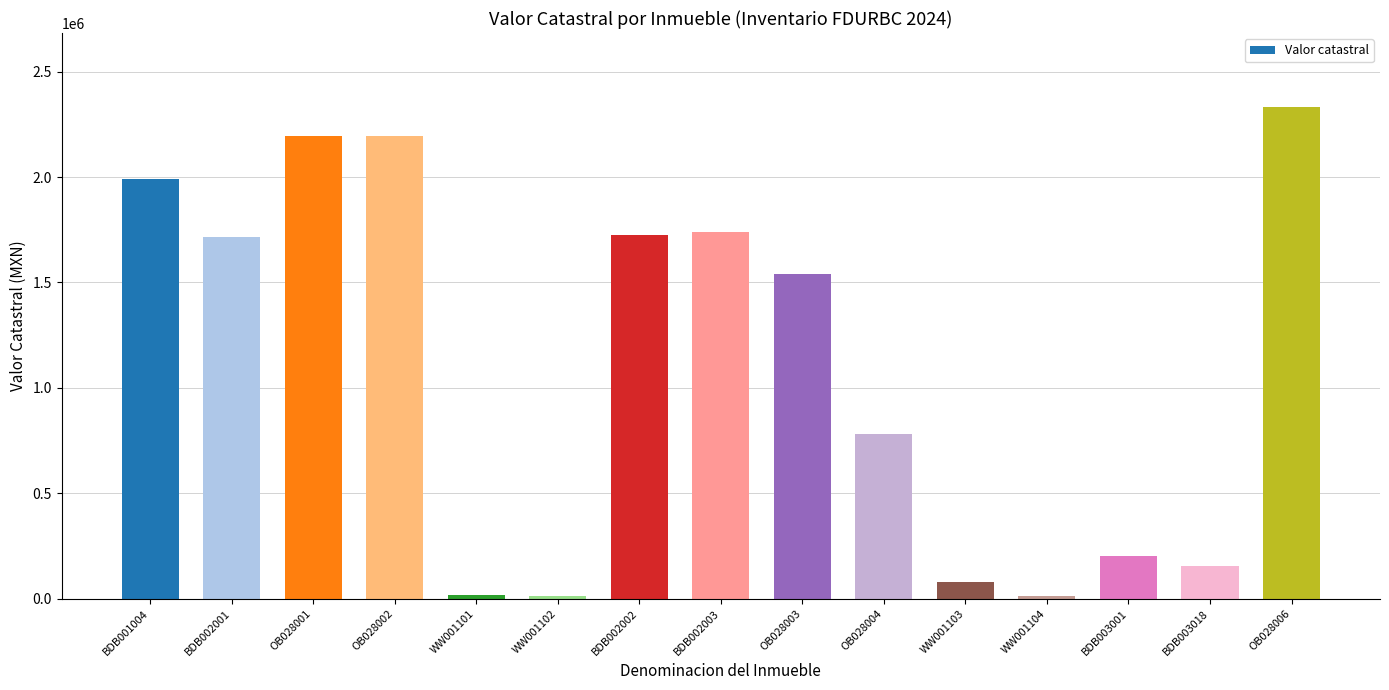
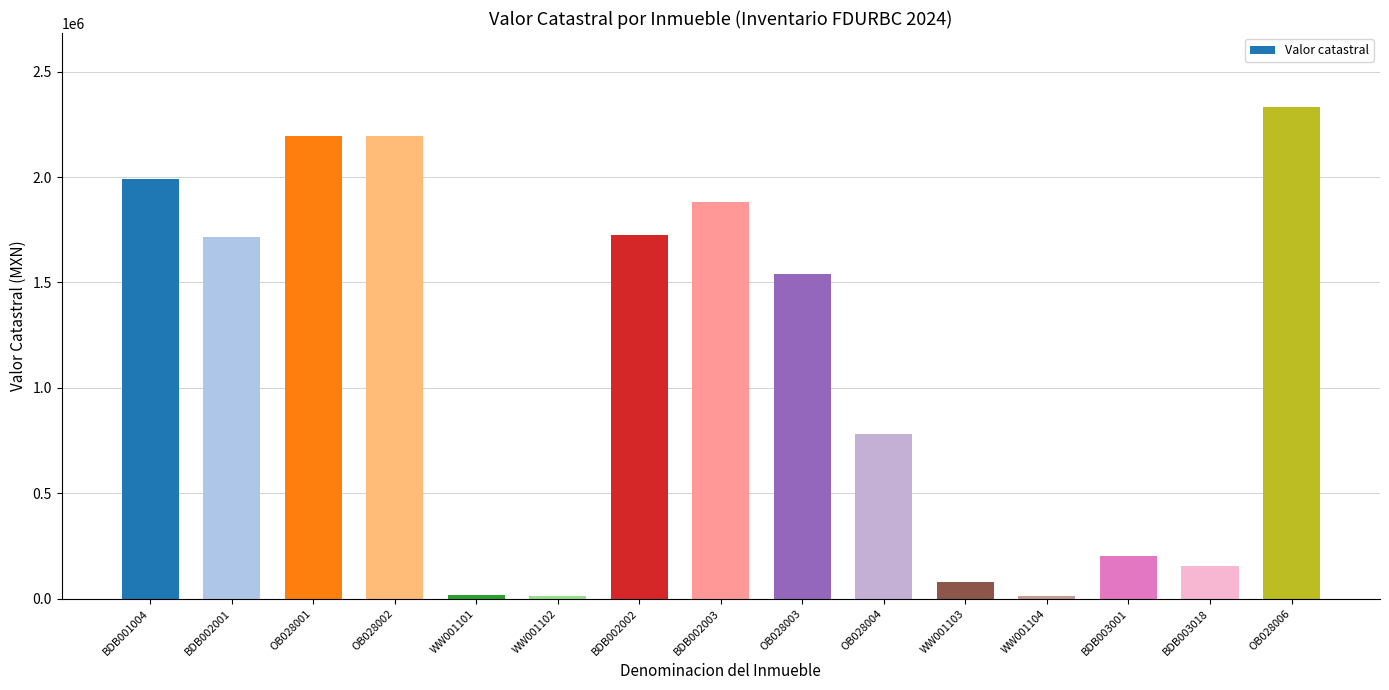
BDB002003: 1740000 -> 1880000
